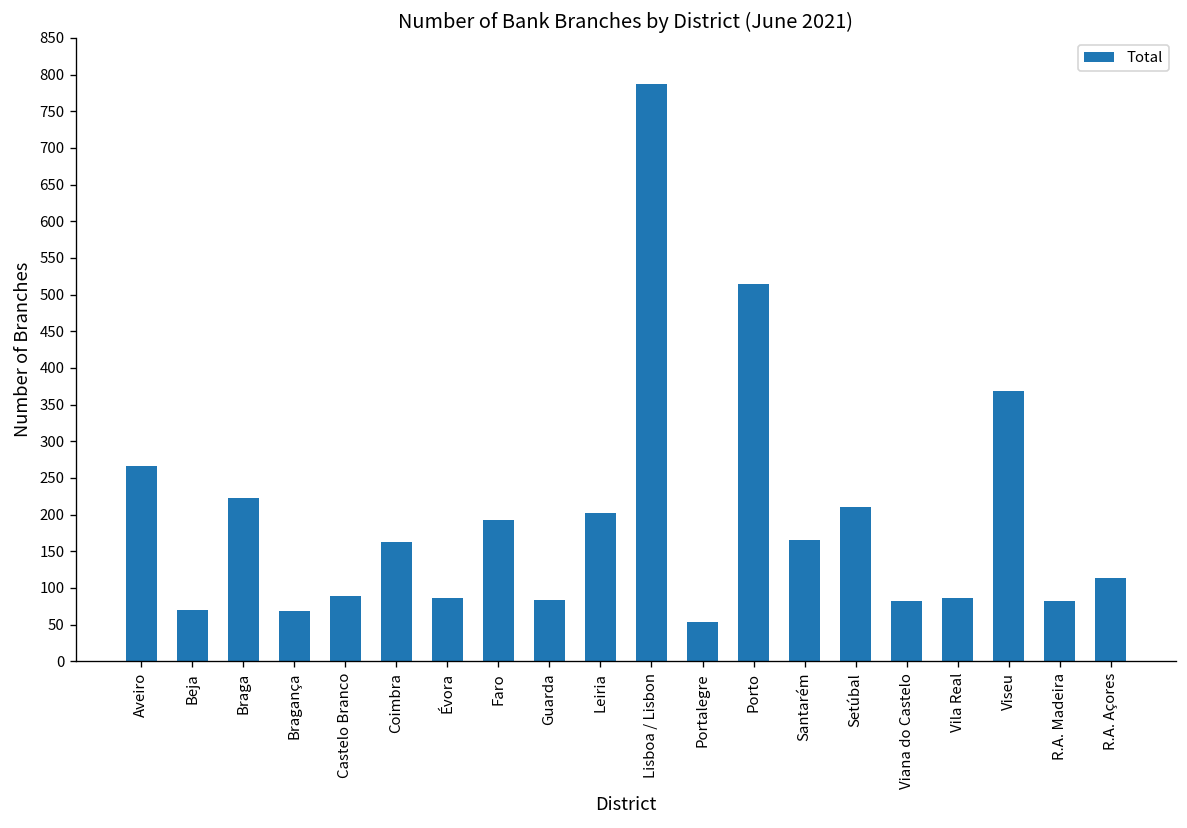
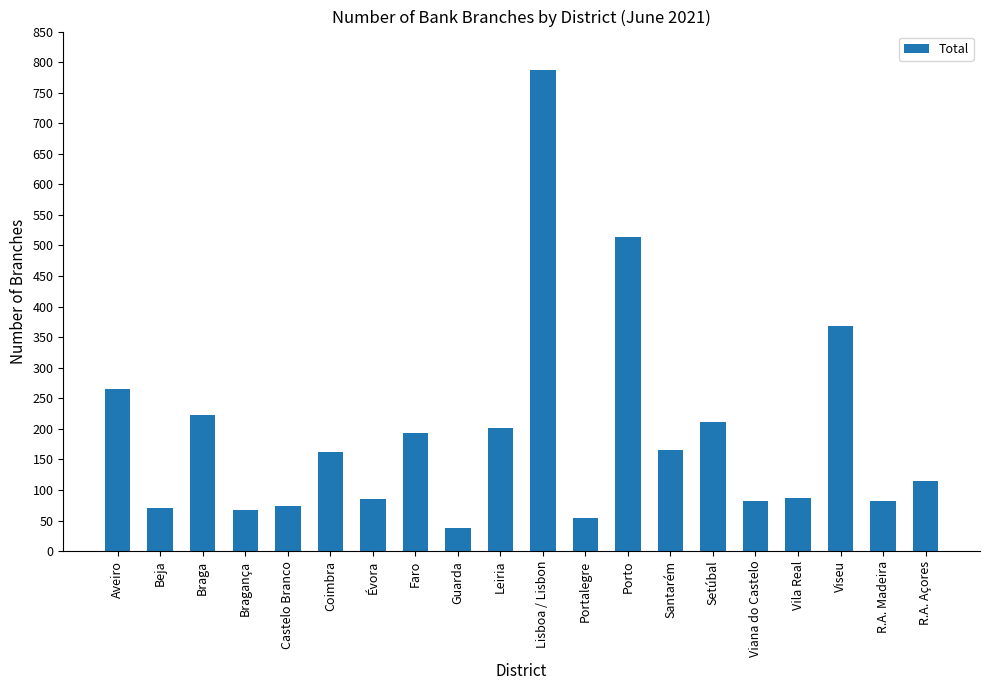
Castelo Branco: 90 -> 70
Guarda: 80 -> 40
